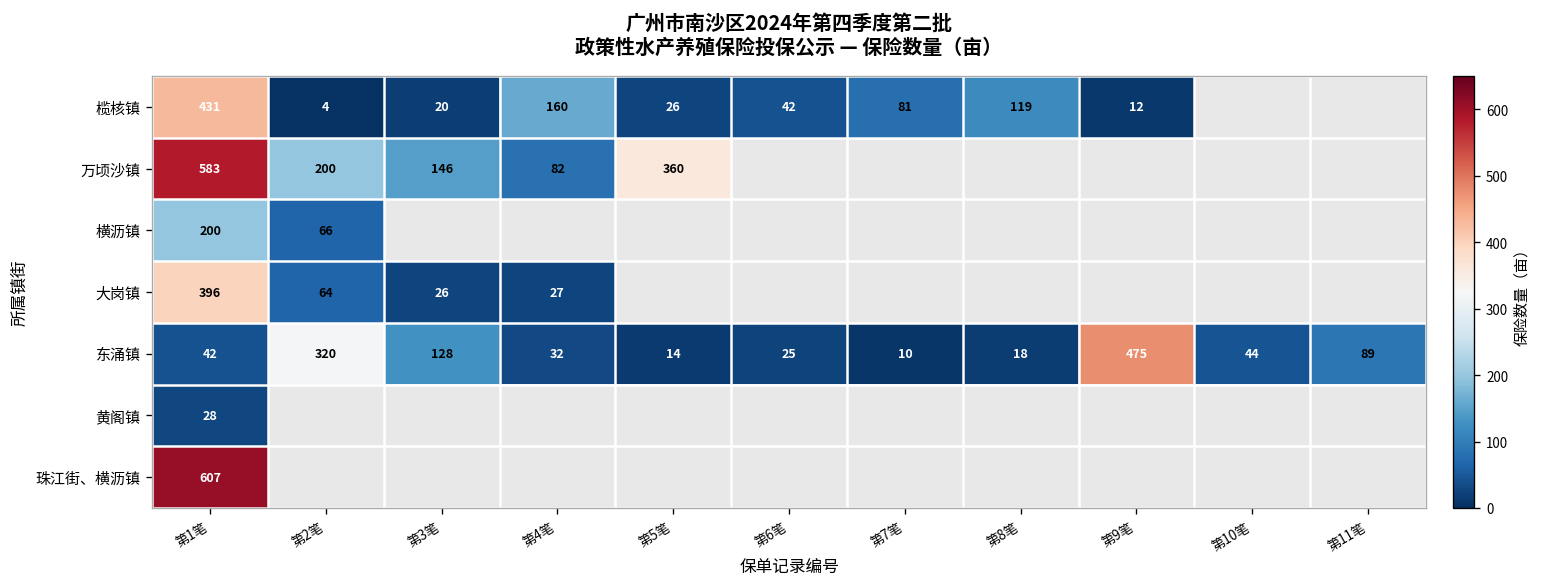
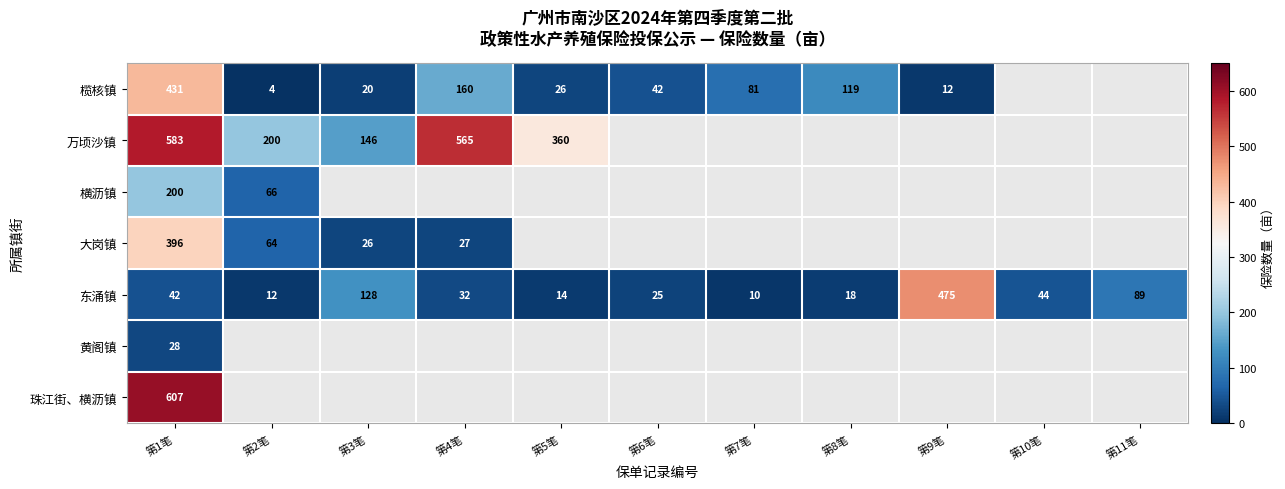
万顷沙镇, 第4笔: 82 -> 565
东涌镇, 第2笔: 320 -> 12
